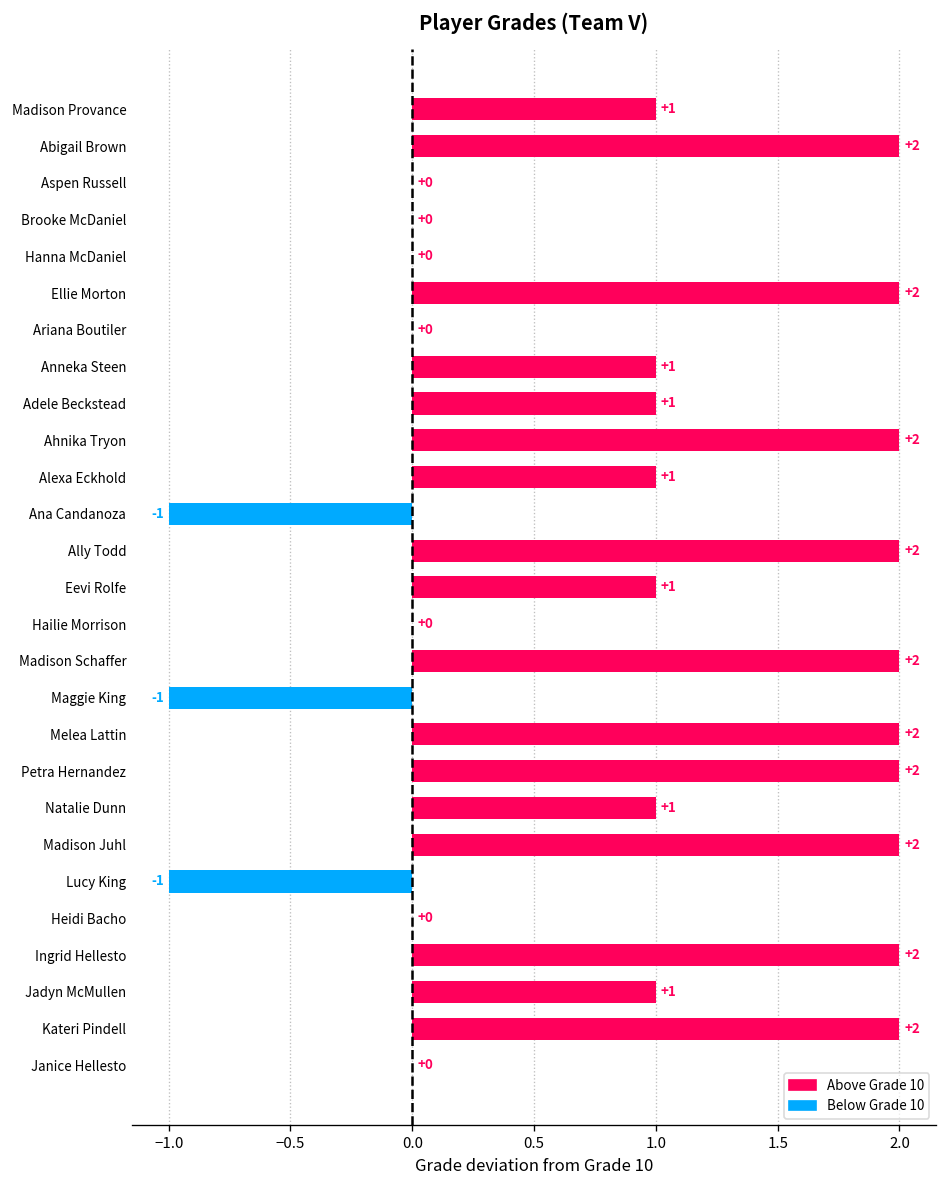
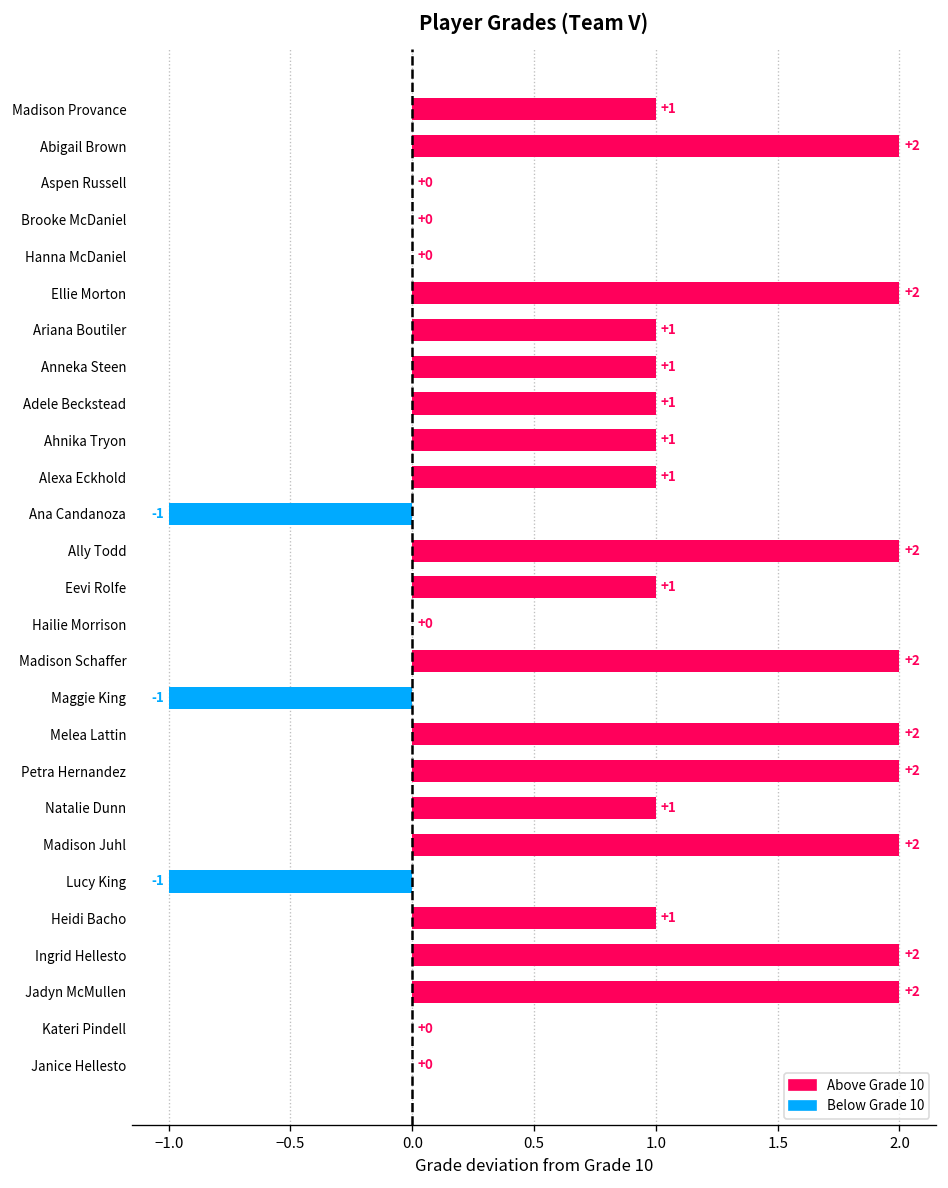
Ariana Boutiler: +0 -> +1
Ahnika Tryon: +2 -> +1
Heidi Bacho: +0 -> +1
Jadyn McMullen: +1 -> +2
Kateri Pindell: +2 -> +0
